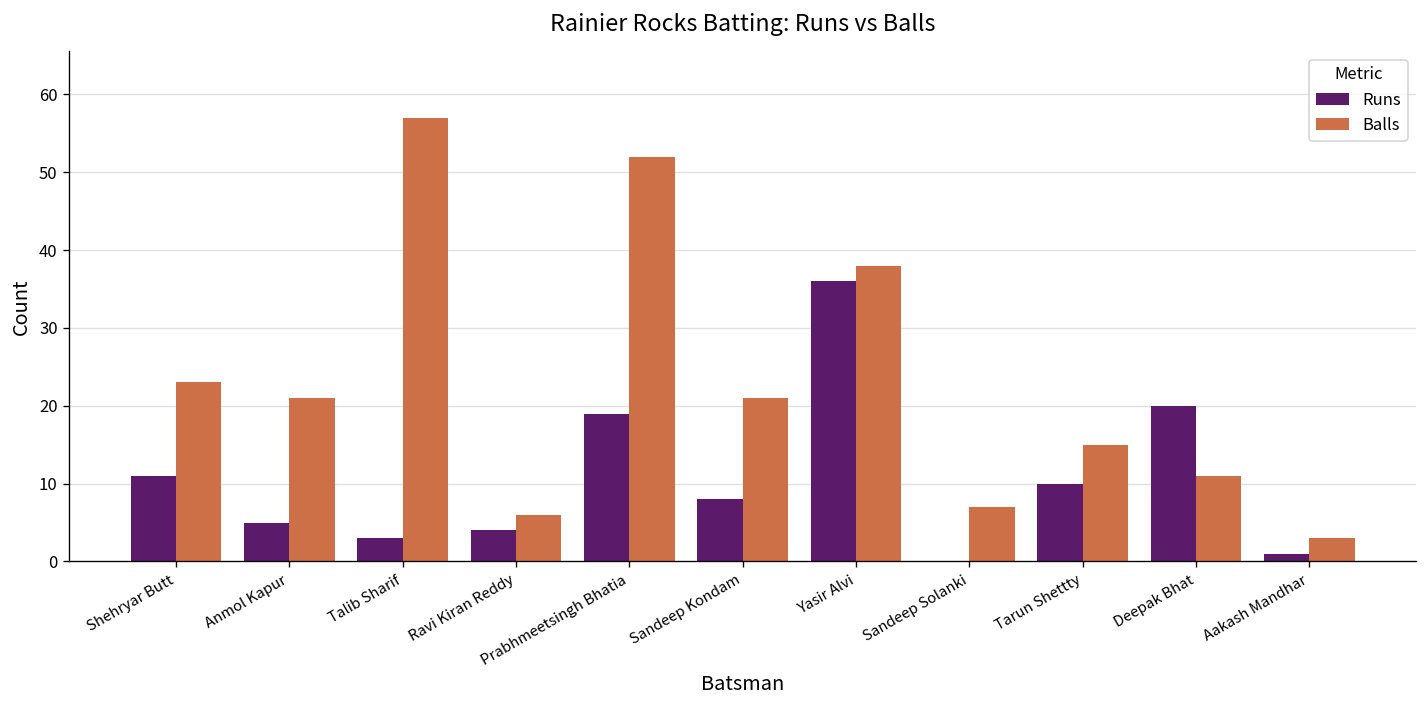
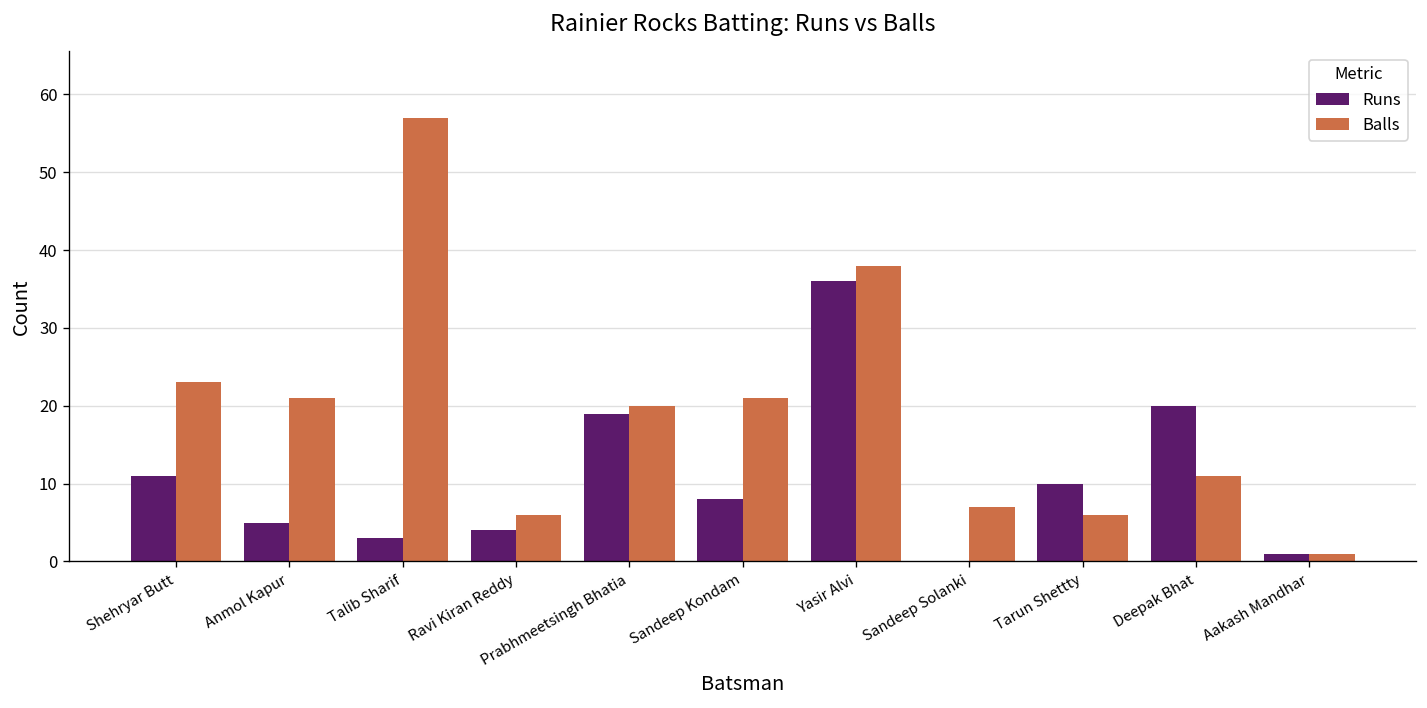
Balls, Prabhmeetsingh Bhatia: 52 -> 20
Balls, Tarun Shettty: 15 -> 6
Balls, Aakash Mandhar: 3 -> 1
